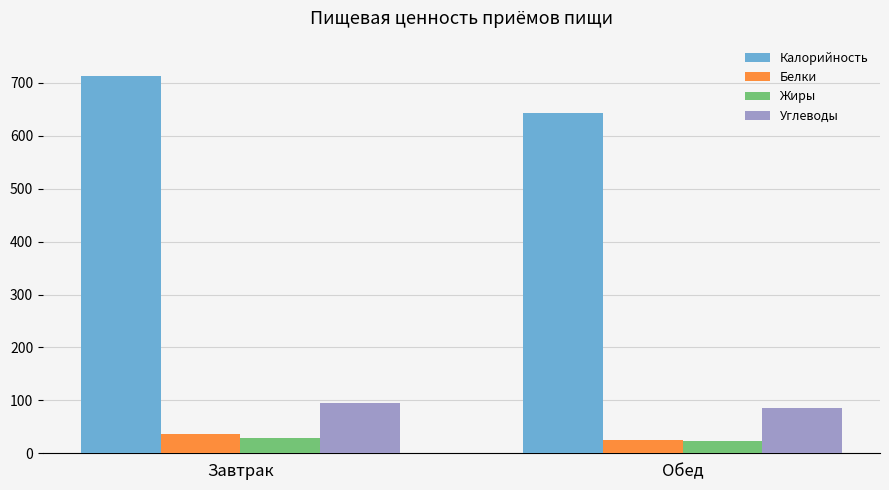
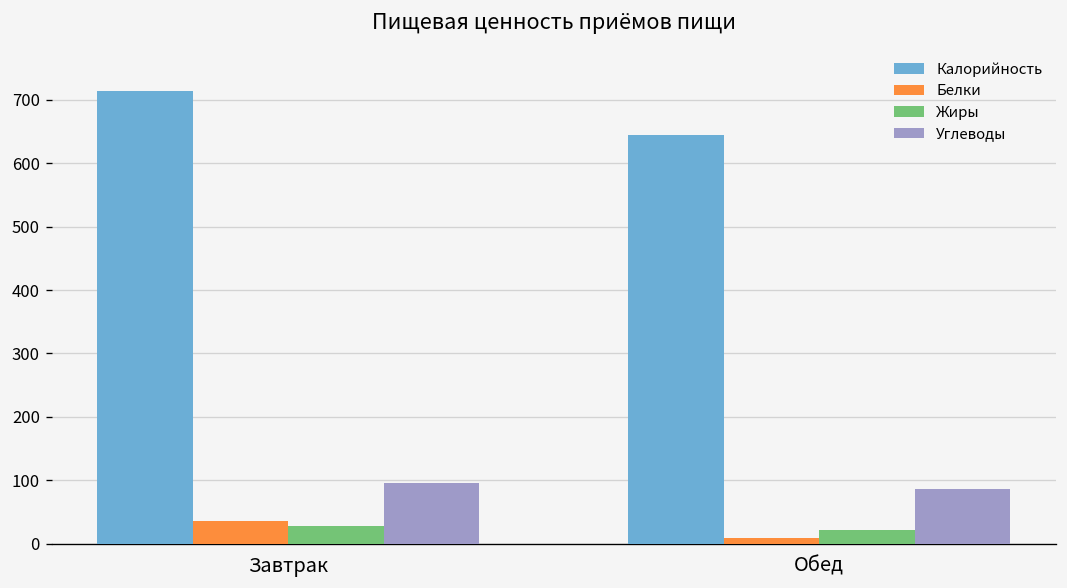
Белки, Обед: 20 -> 10
